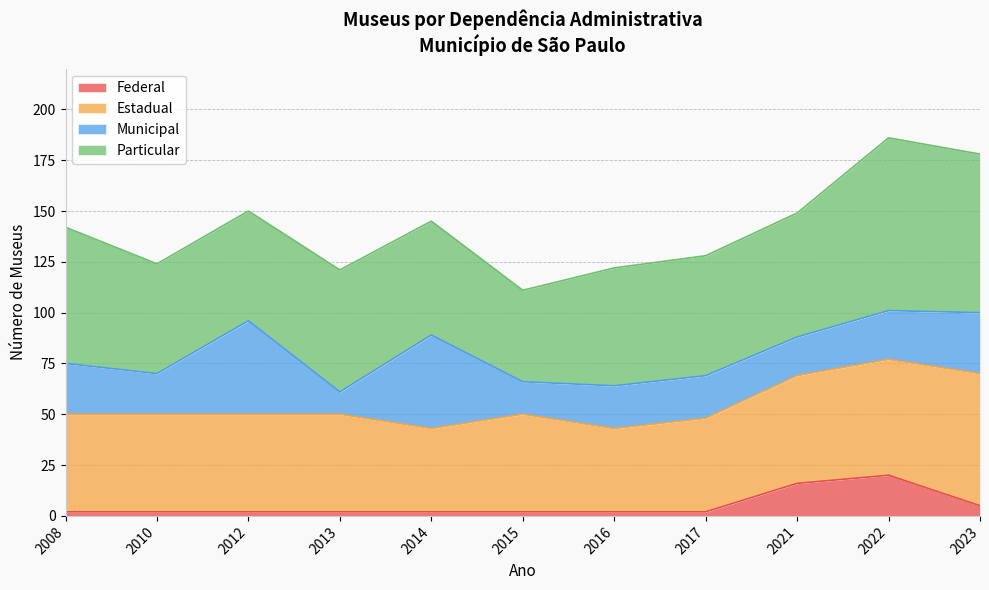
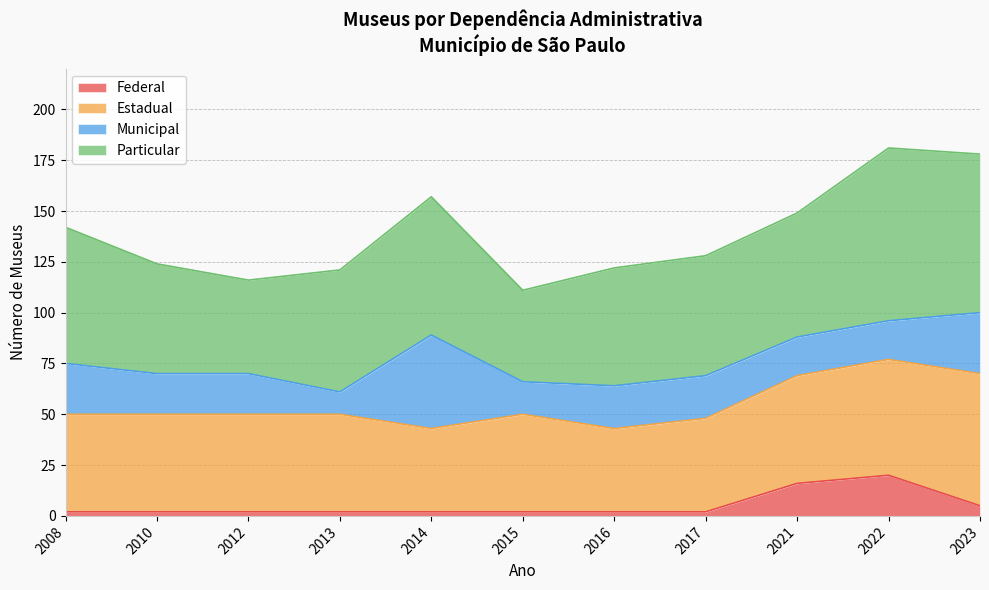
Municipal, 2012: 46 -> 20
Particular, 2012: 54 -> 46
Particular, 2014: 56 -> 68
Municipal, 2022: 24 -> 19
